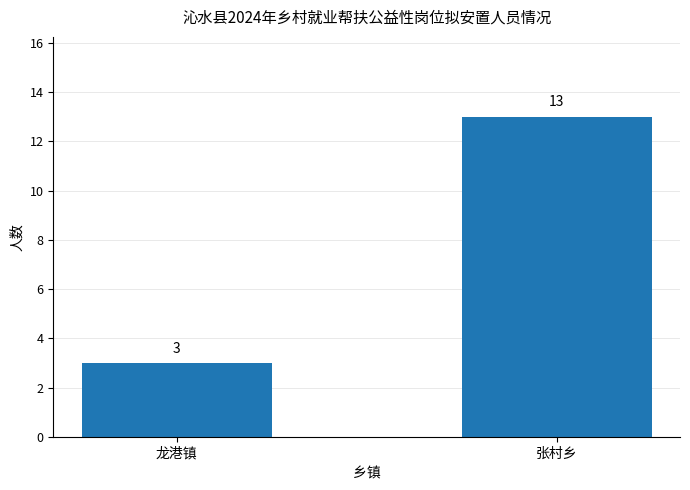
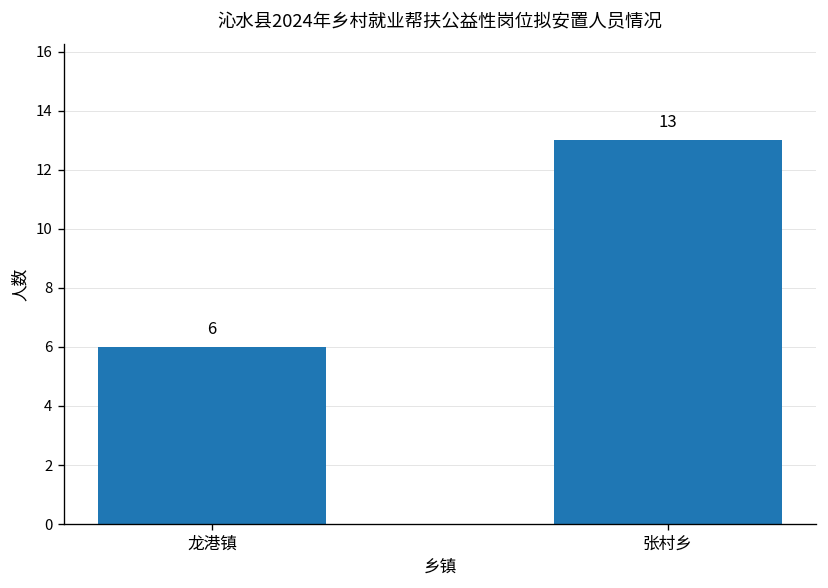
龙港镇: 3 -> 6
